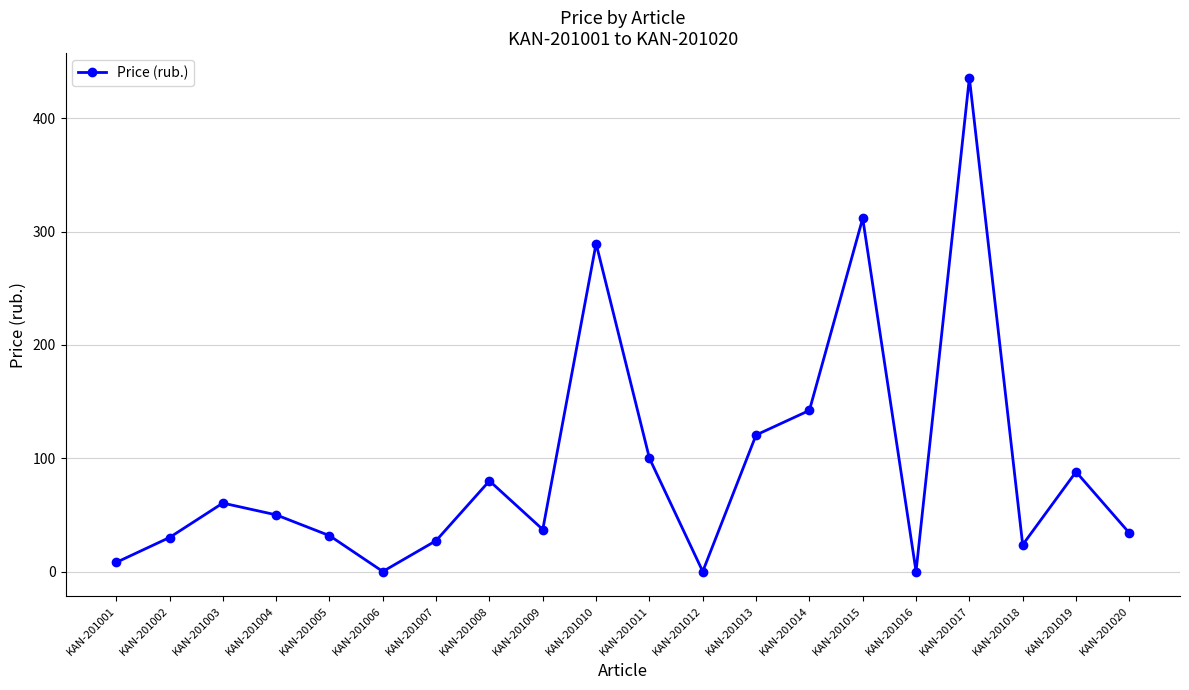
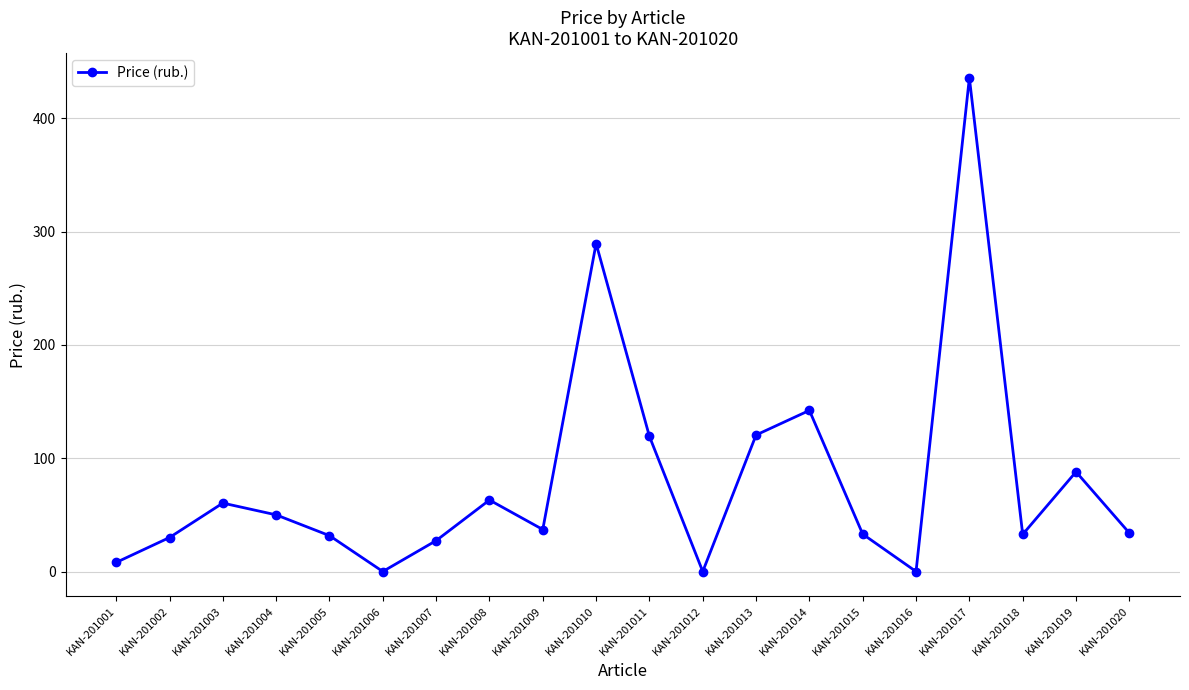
KAN-201008: 80 -> 63
KAN-201011: 100 -> 119
KAN-201015: 312 -> 33
KAN-201018: 24 -> 33
